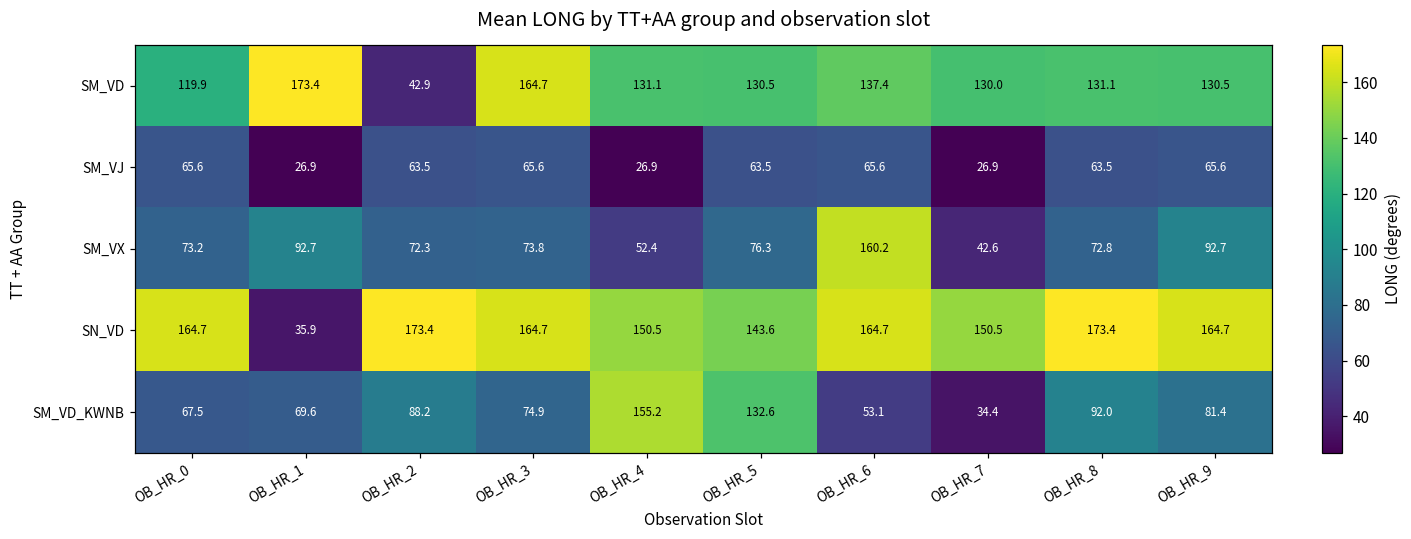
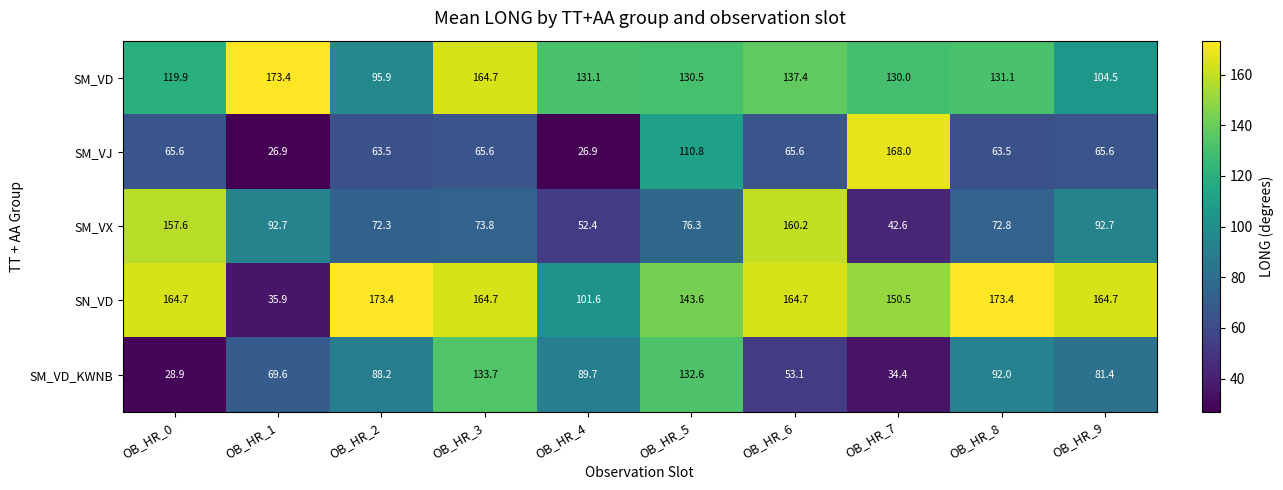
SM_VD, OB_HR_2: 42.9 -> 95.9
SM_VD, OB_HR_9: 130.5 -> 104.5
SM_VJ, OB_HR_5: 63.5 -> 110.8
SM_VJ, OB_HR_7: 26.9 -> 168.0
SM_VX, OB_HR_0: 73.2 -> 157.6
SN_VD, OB_HR_4: 150.5 -> 101.6
SM_VD_KWNB, OB_HR_0: 67.5 -> 28.9
SM_VD_KWNB, OB_HR_3: 74.9 -> 133.7
SM_VD_KWNB, OB_HR_4: 155.2 -> 89.7
